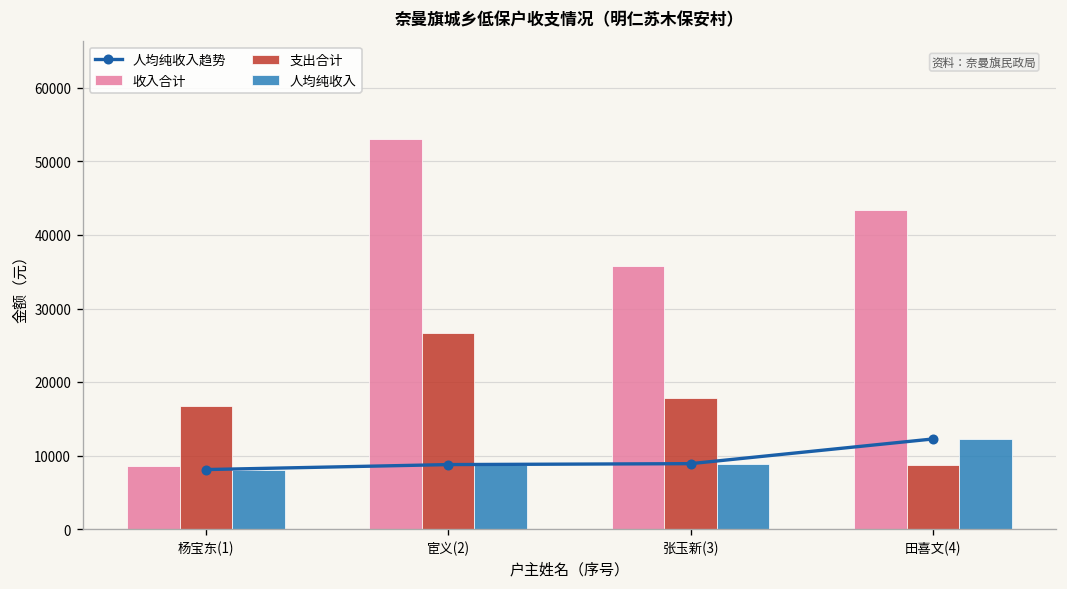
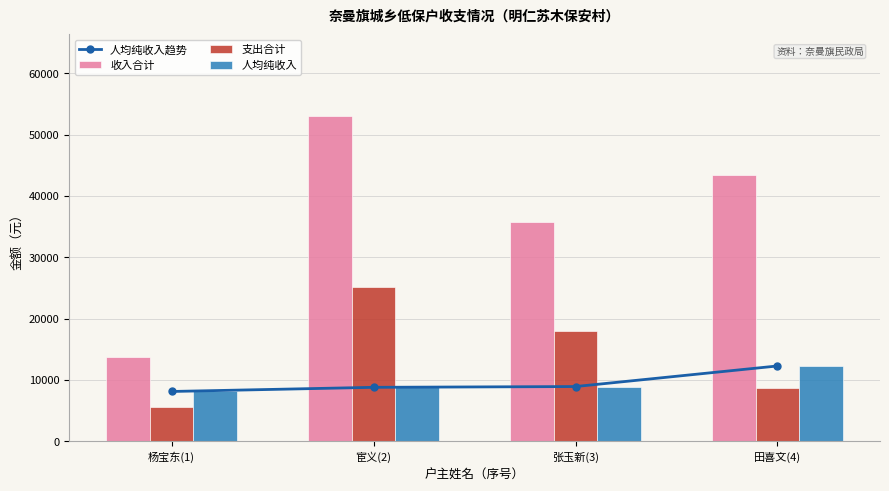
收入合计, 杨宝东(1): 9000 -> 14000
支出合计, 杨宝东(1): 17000 -> 6000
支出合计, 宦义(2): 27000 -> 25000
